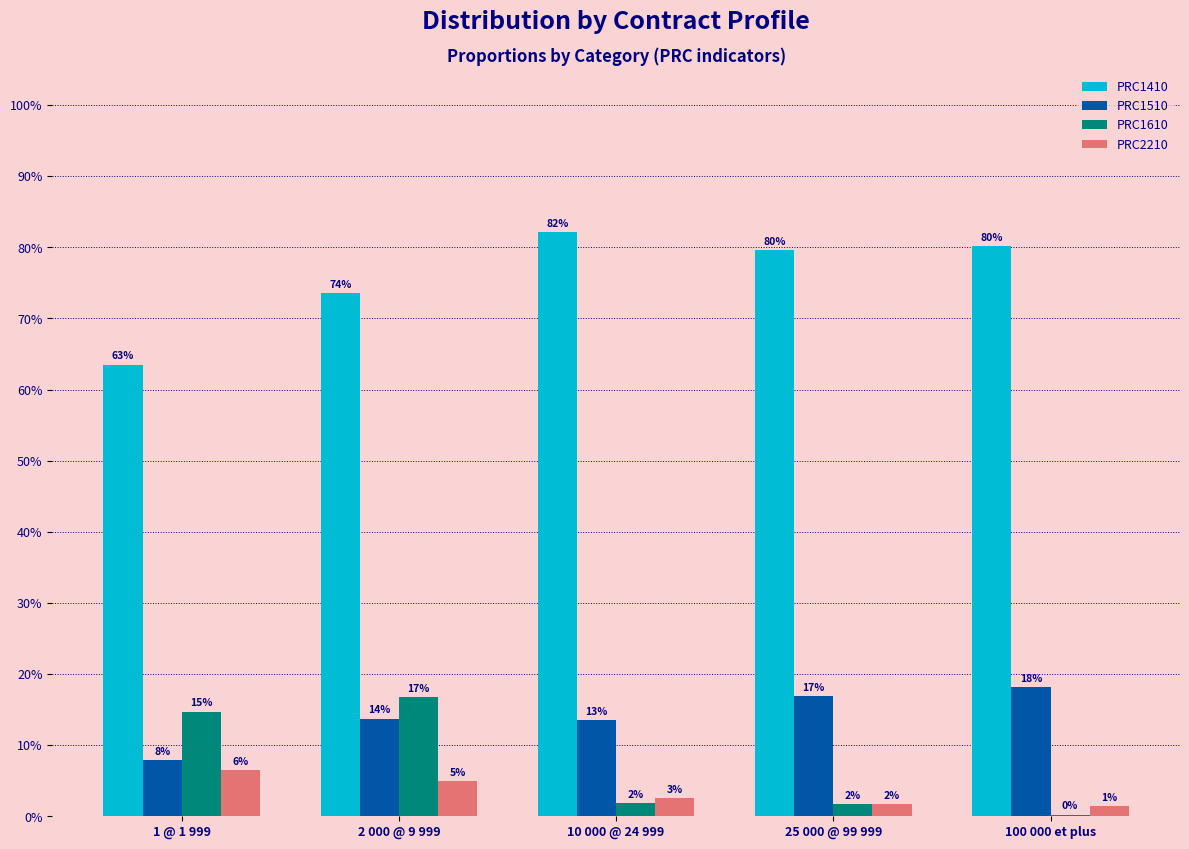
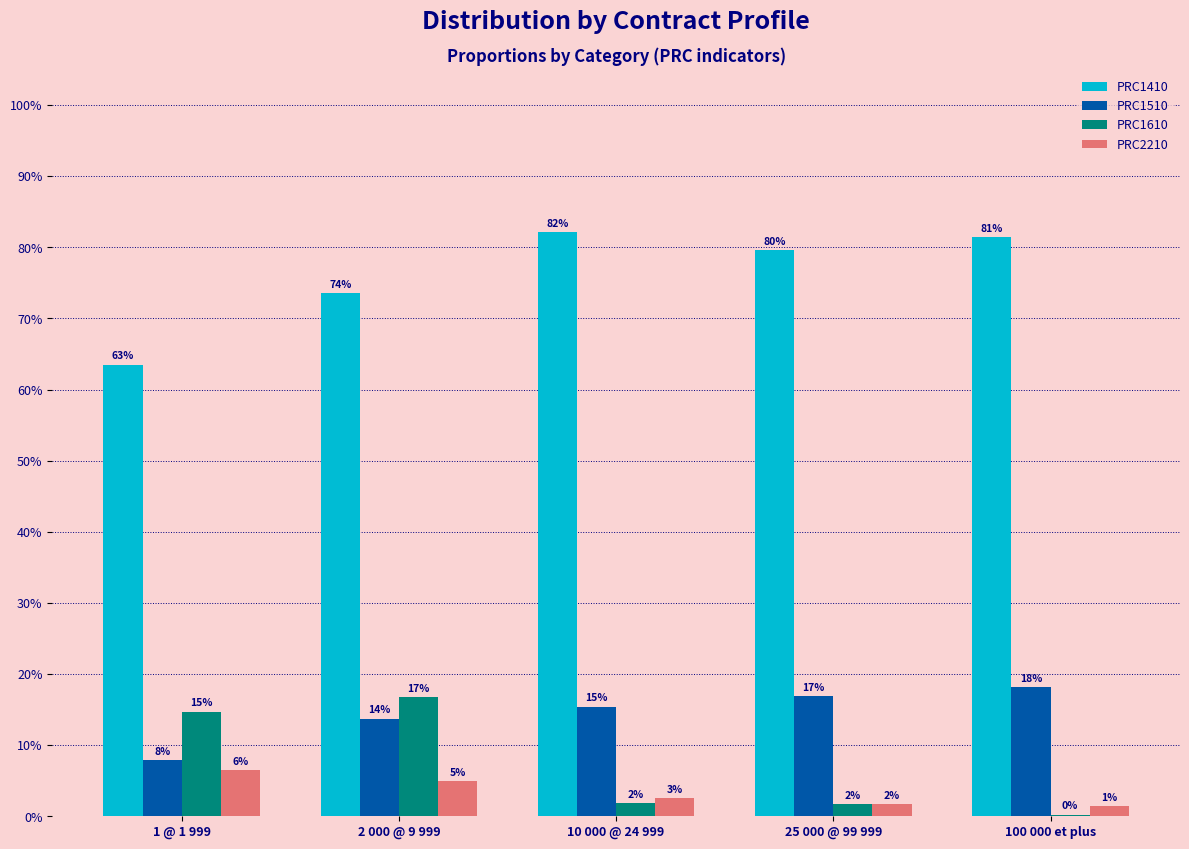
PRC1510, 10 000 @ 24 999: 13% -> 15%
PRC1410, 100 000 et plus: 80% -> 81%
